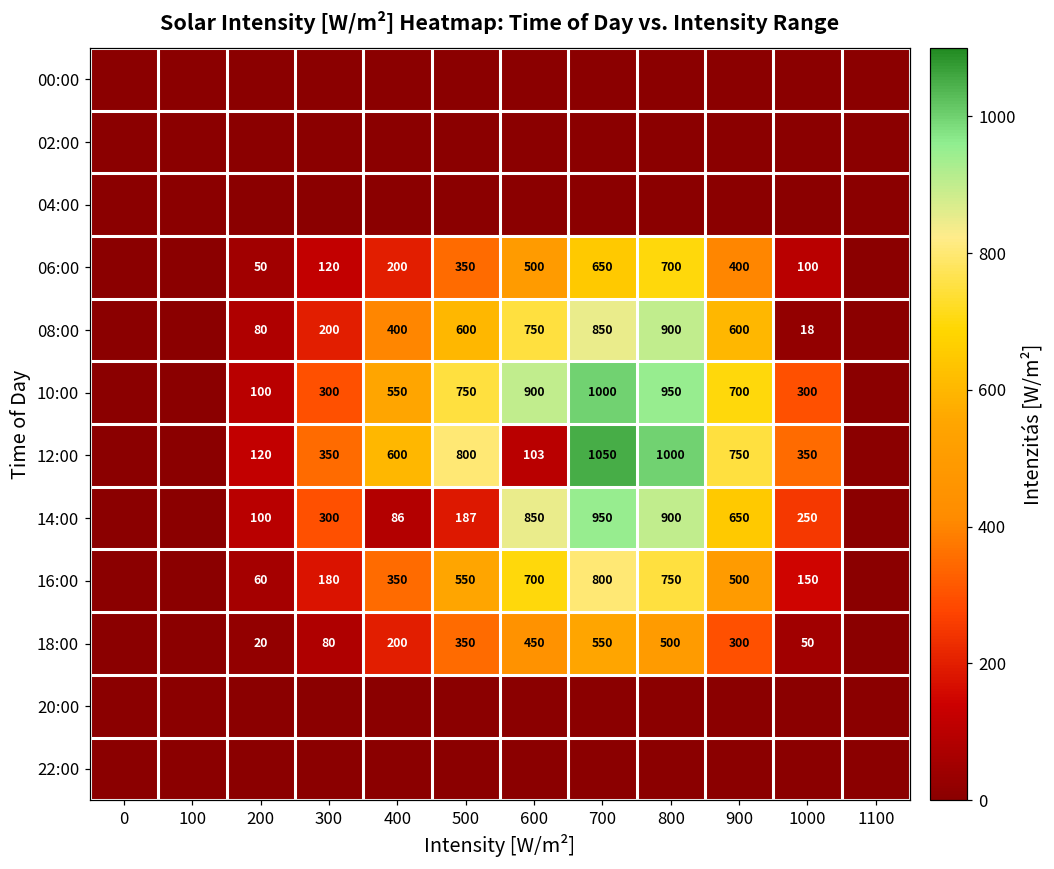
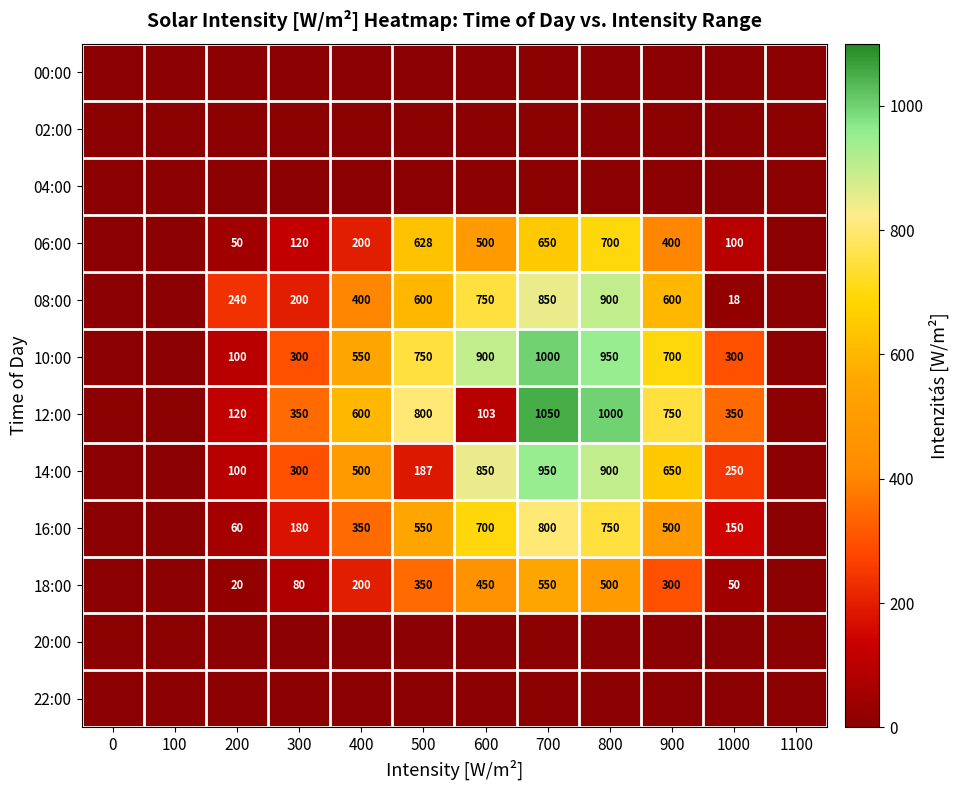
06:00, 500: 350 -> 628
08:00, 200: 80 -> 240
14:00, 400: 86 -> 500
